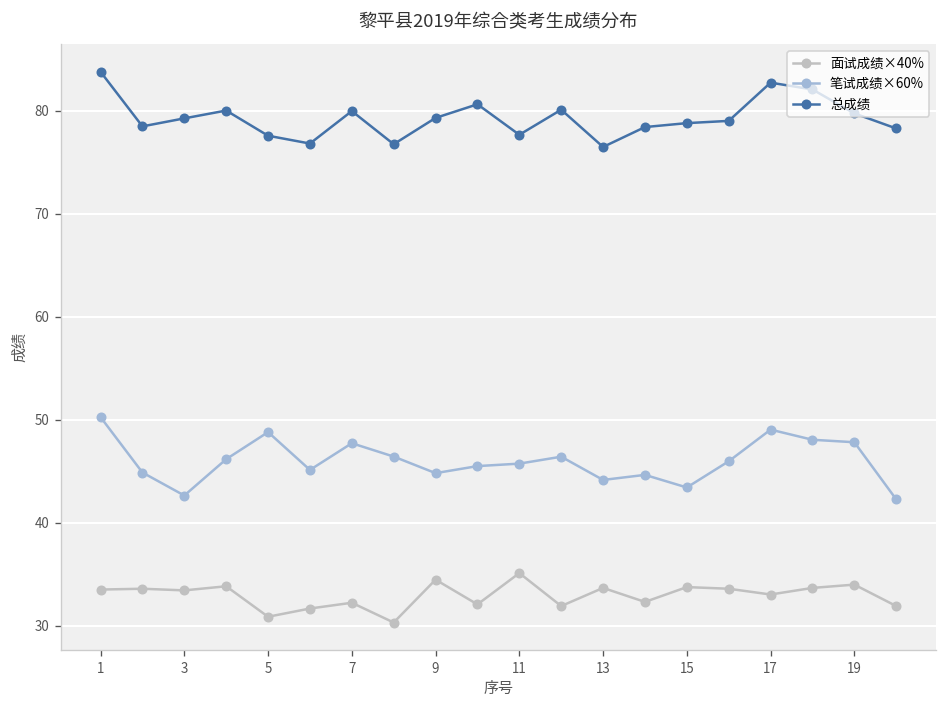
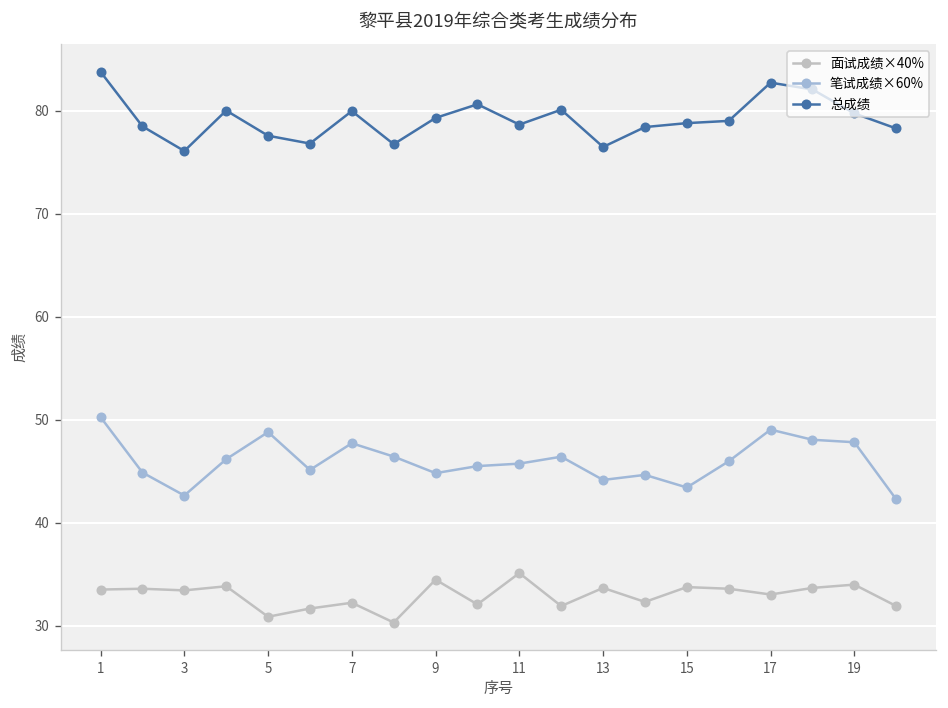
总成绩, 3: 79 -> 76
总成绩, 11: 78 -> 79
